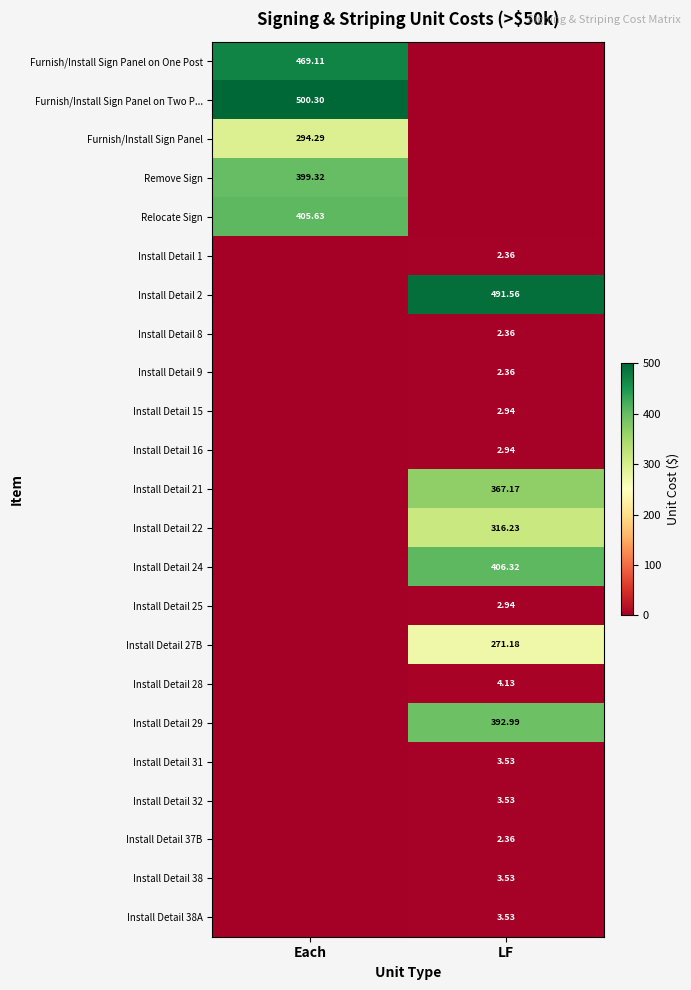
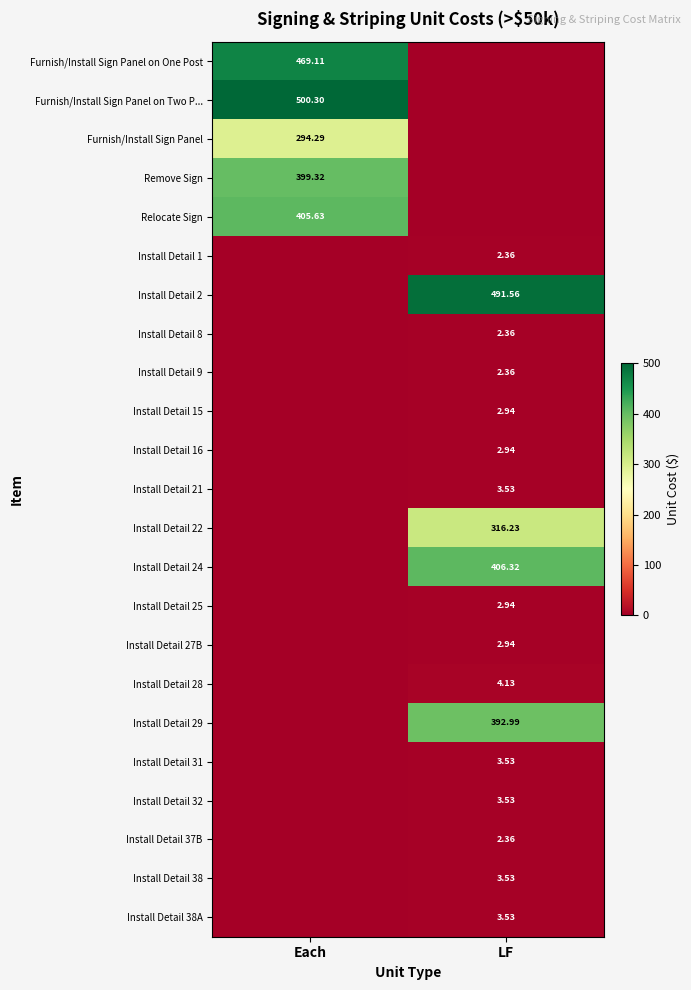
Install Detail 21, LF: 367.17 -> 3.53
Install Detail 27B, LF: 271.18 -> 2.94
